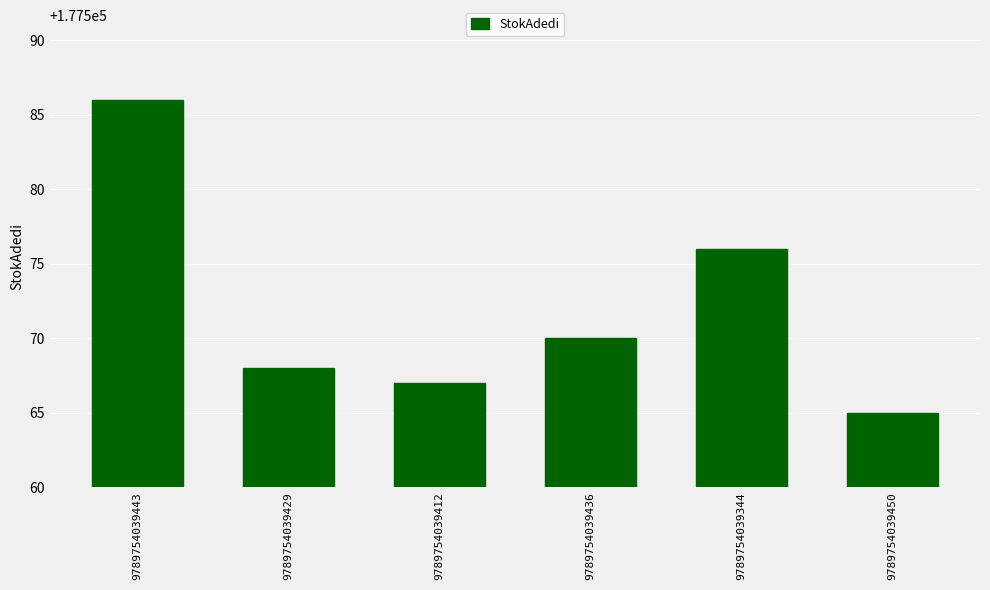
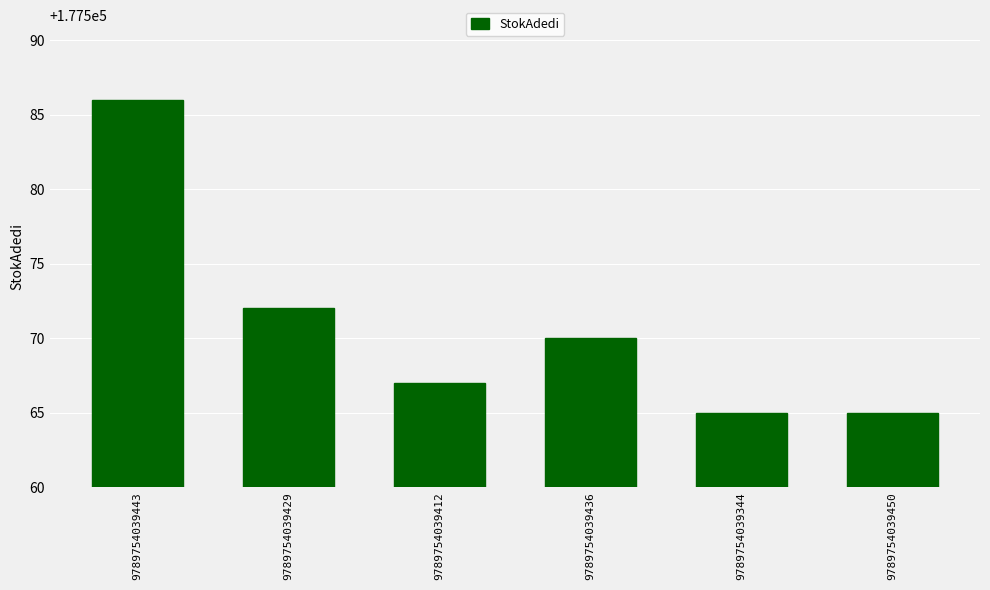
9789754039429: 177568 -> 177572
9789754039344: 177576 -> 177565
